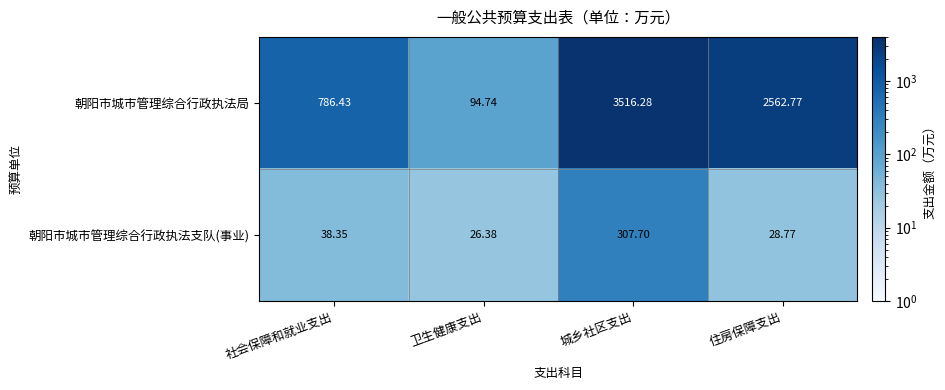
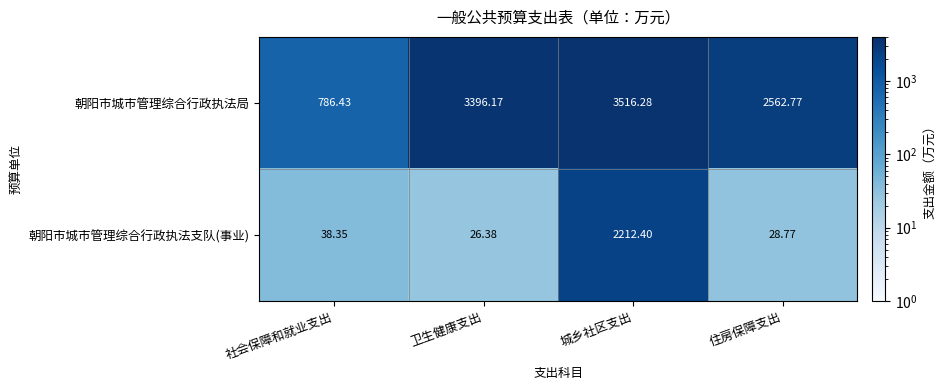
朝阳市城市管理综合行政执法局, 卫生健康支出: 94.74 -> 3396.17
朝阳市城市管理综合行政执法支队(事业), 城乡社区支出: 307.70 -> 2212.40
